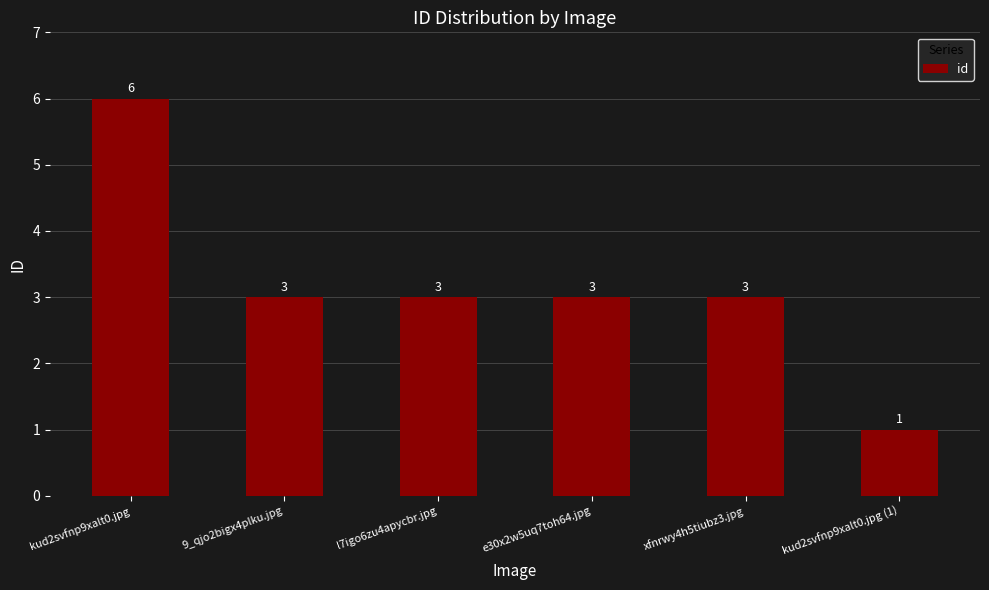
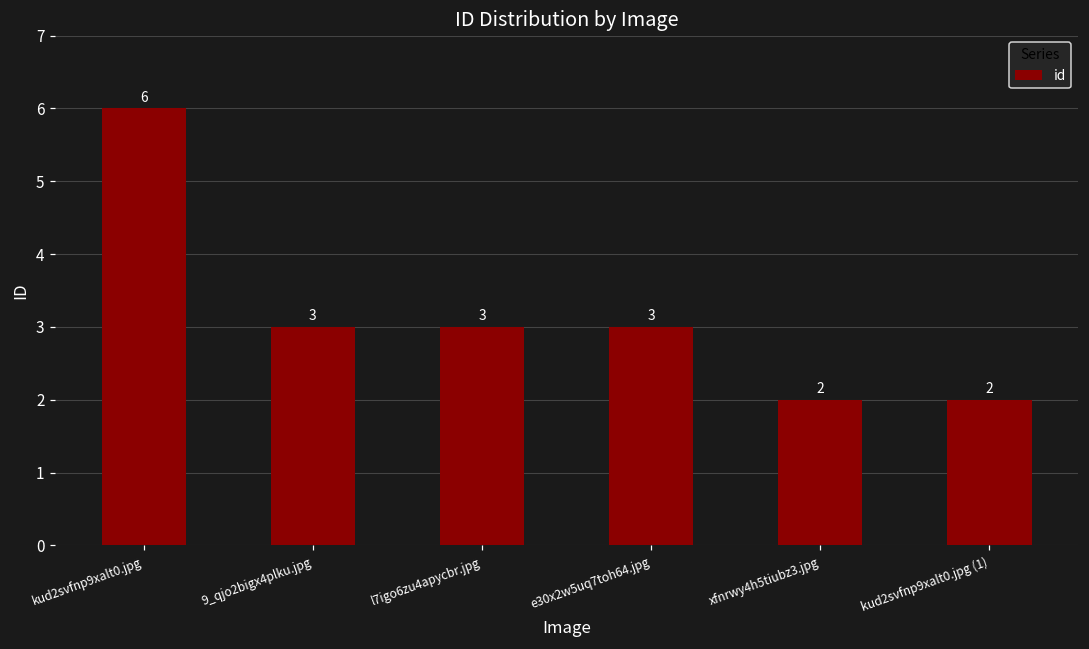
xfnrwy4h5tiubz3.jpg: 3 -> 2
kud2svfnp9xalt0.jpg (1): 1 -> 2
